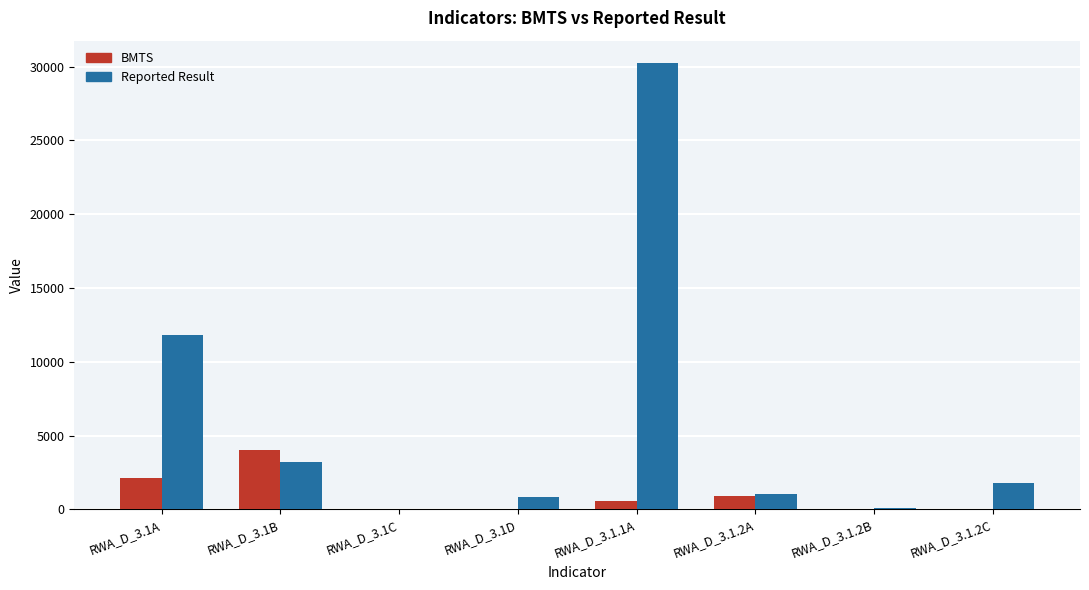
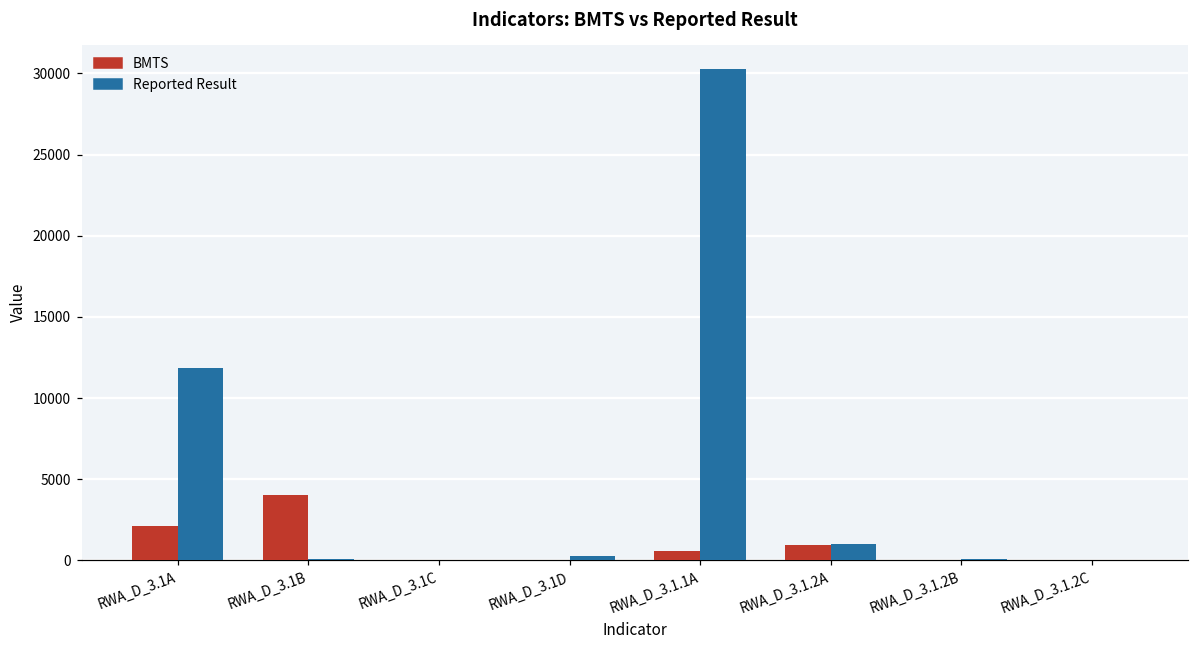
Reported Result, RWA_D_3.1B: 3200 -> 100
Reported Result, RWA_D_3.1D: 800 -> 300
Reported Result, RWA_D_3.1.2C: 1800 -> 0
